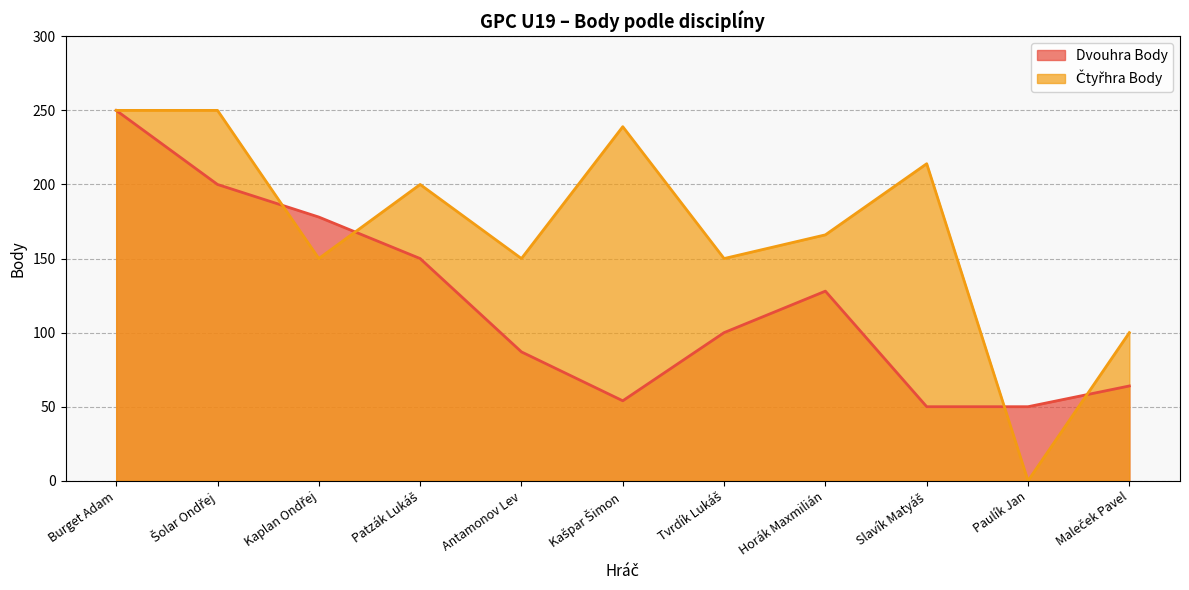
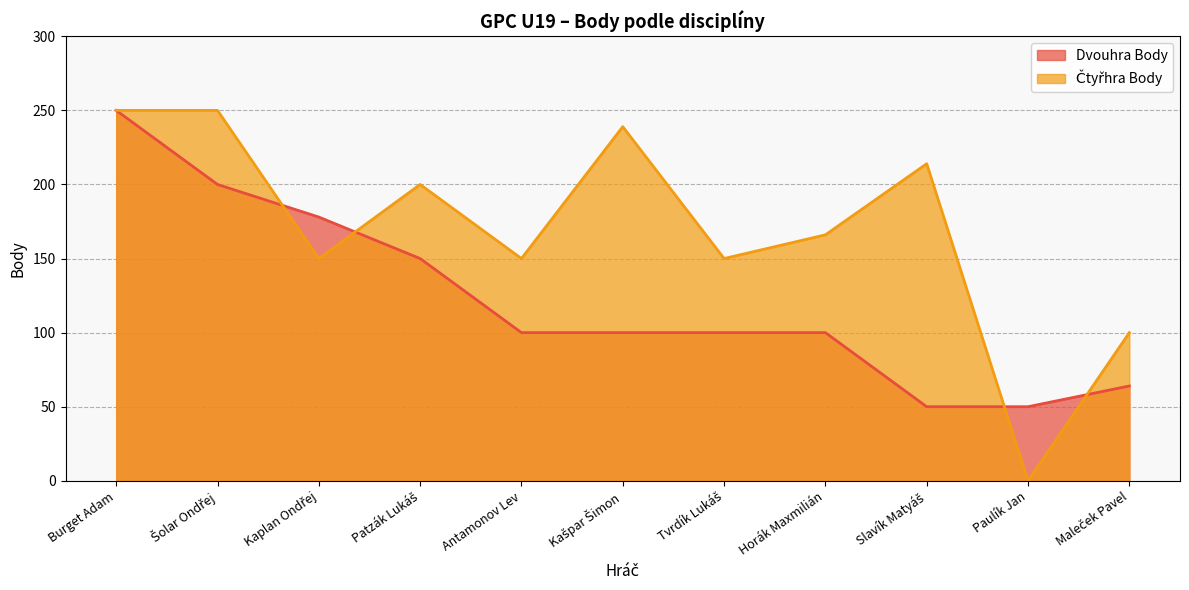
Dvouhra Body, Antamonov Lev: 87 -> 100
Dvouhra Body, Kašpar Šimon: 54 -> 100
Dvouhra Body, Horák Maxmilián: 128 -> 100
